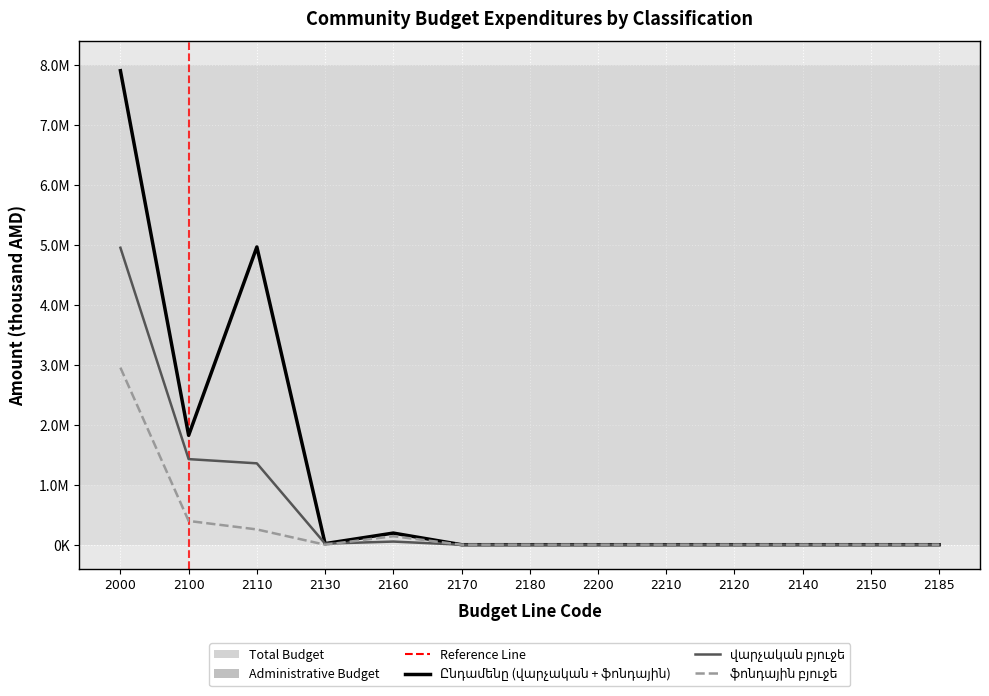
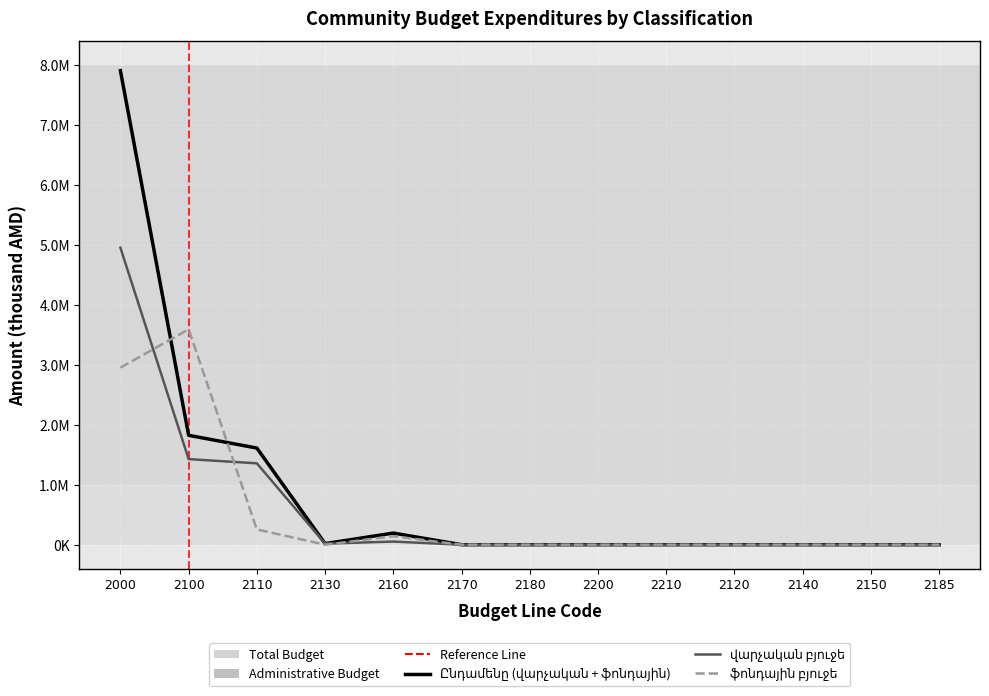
ֆոնդային բյուջե, 2100: 400000 -> 3600000
Ընդամենը (վարչական + ֆոնդային), 2110: 5000000 -> 1600000
